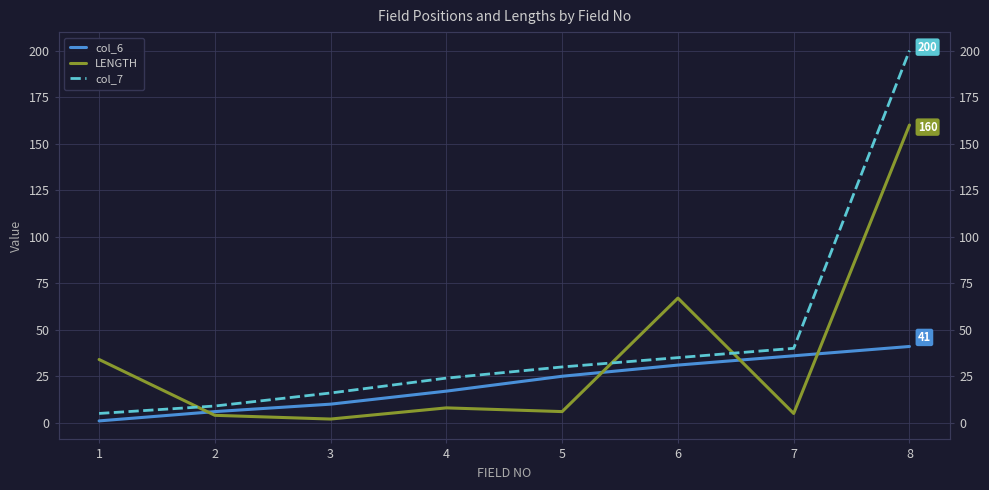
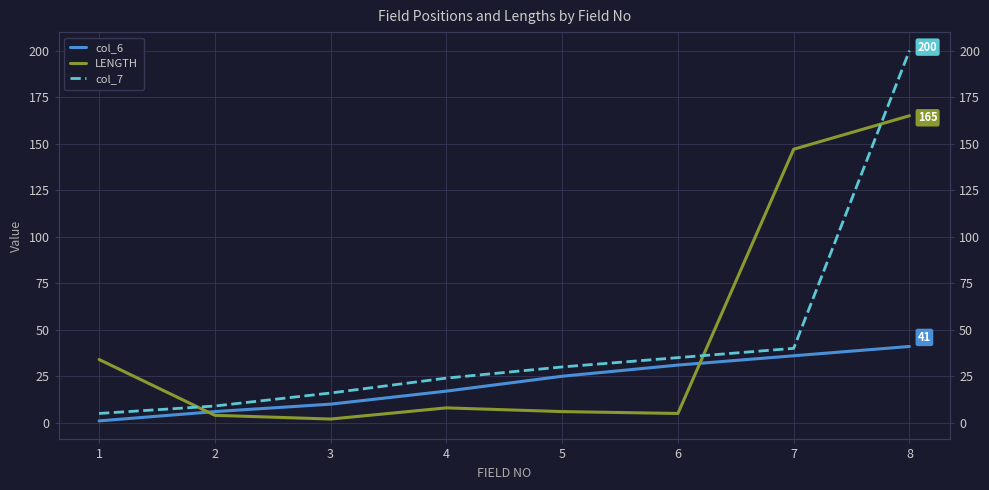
LENGTH, 6: 67 -> 5
LENGTH, 7: 5 -> 147
LENGTH, 8: 160 -> 165
